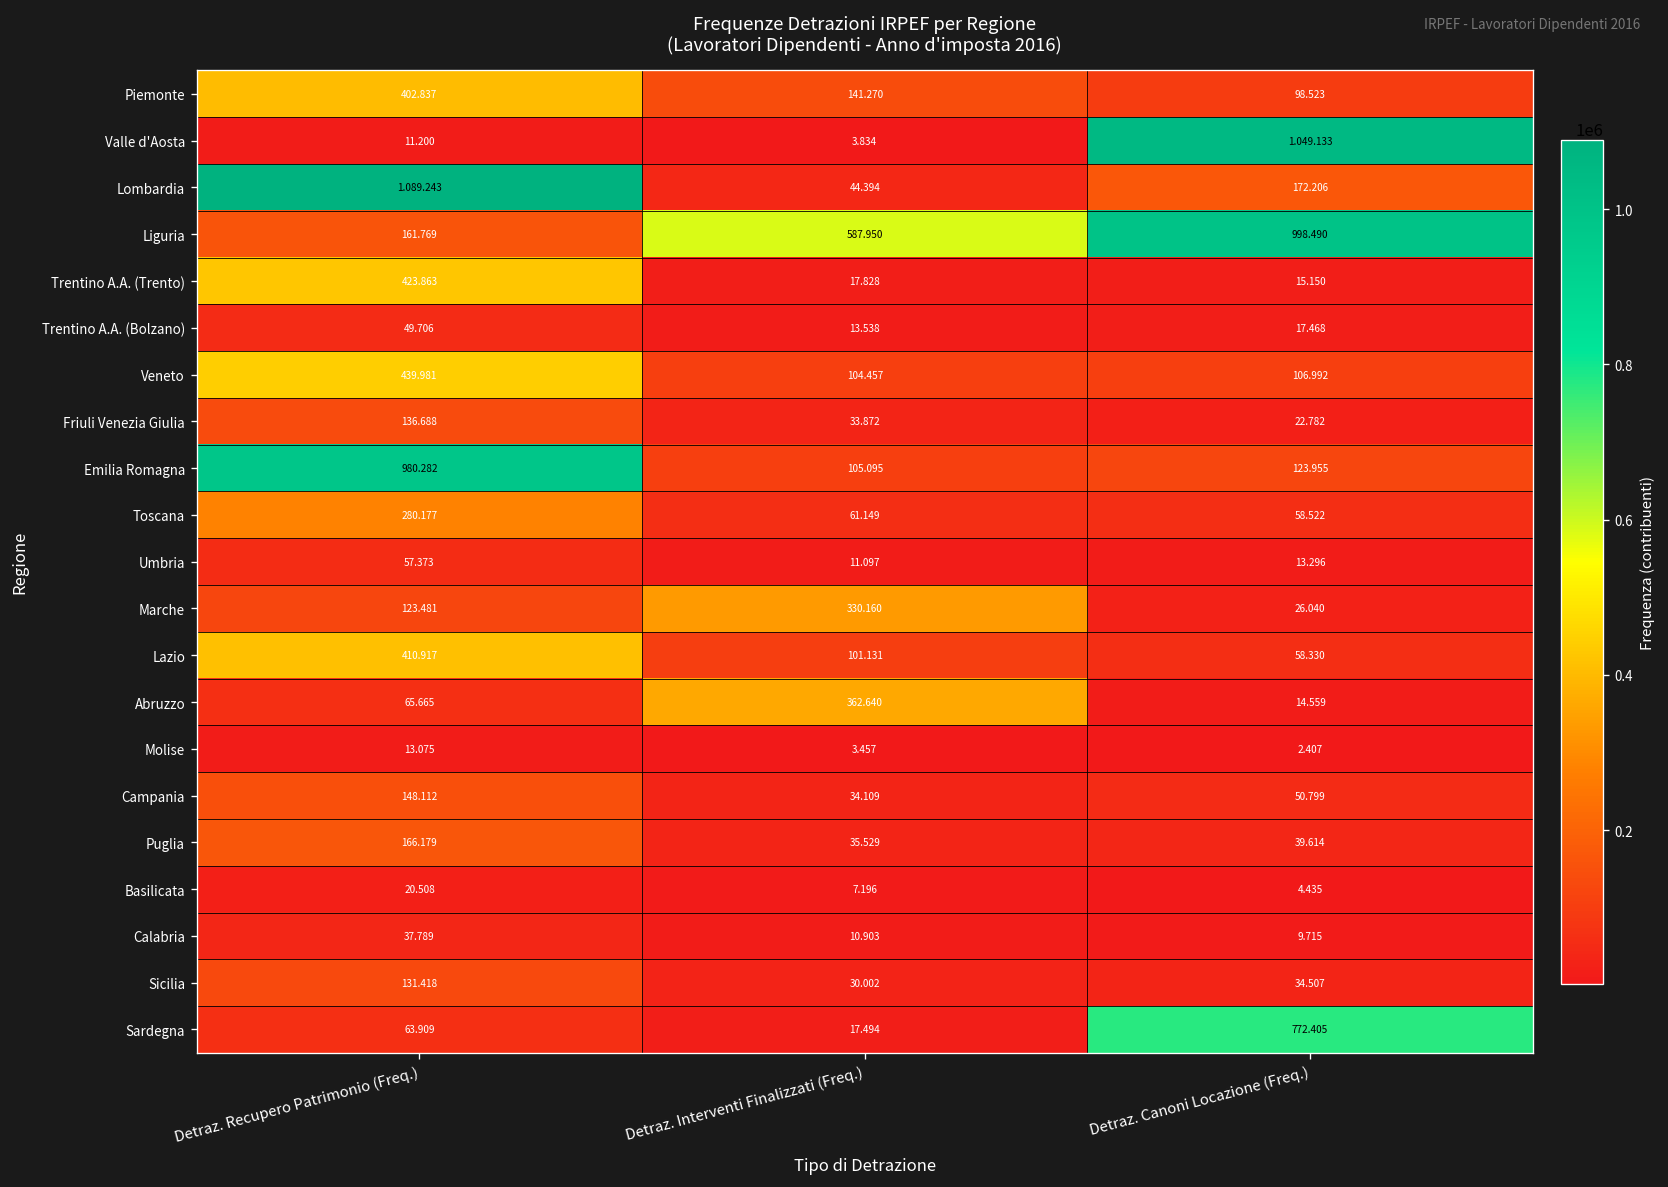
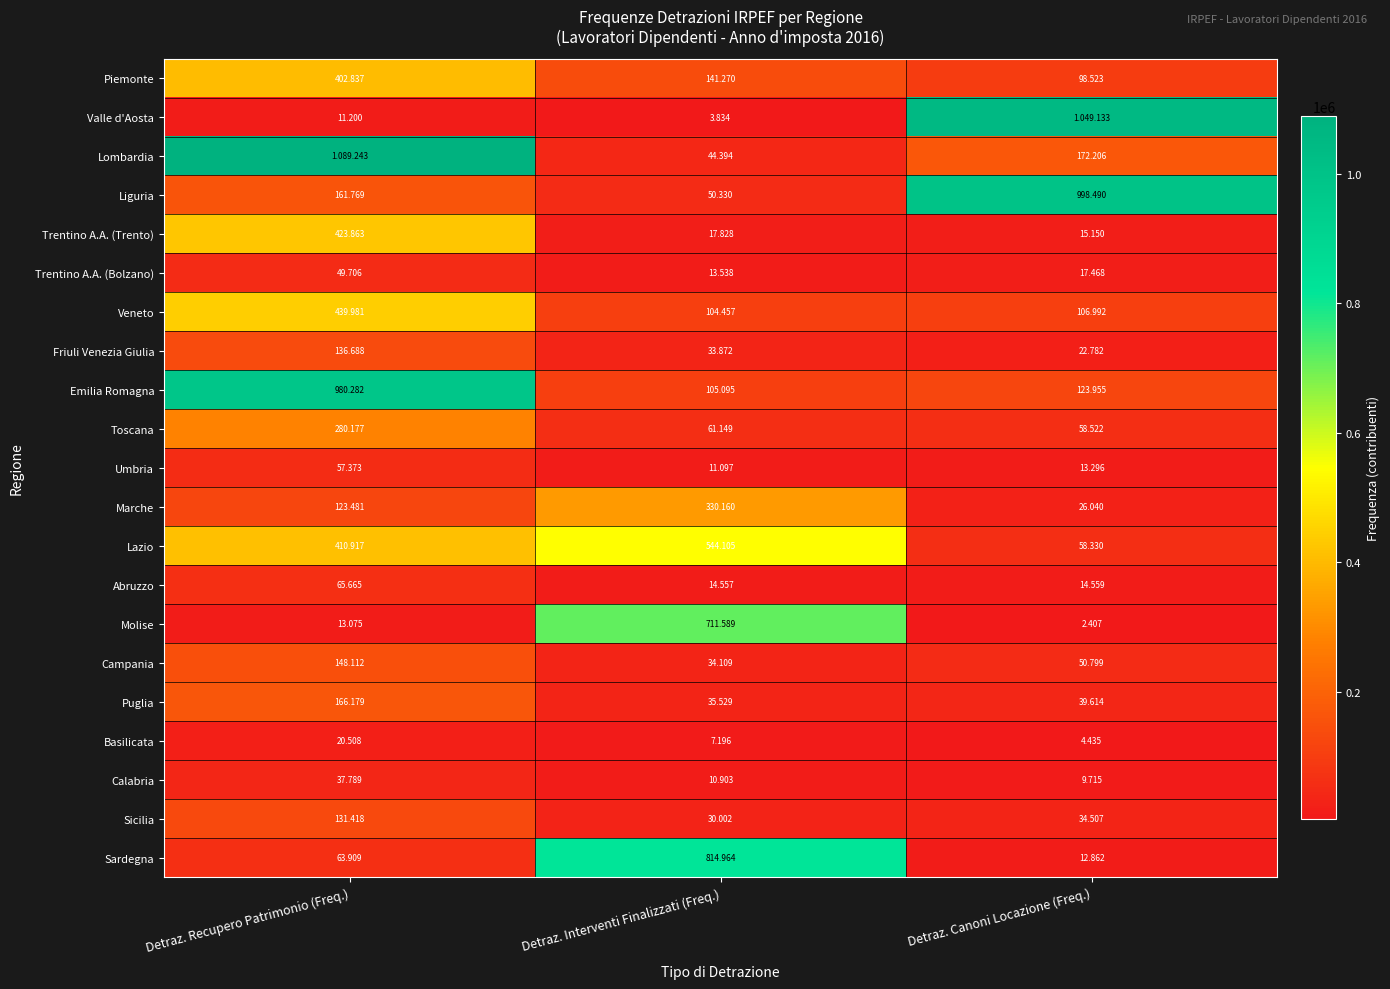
Liguria, Detraz. Interventi Finalizzati (Freq.): 587.950 -> 50.330
Lazio, Detraz. Interventi Finalizzati (Freq.): 101.131 -> 544.105
Abruzzo, Detraz. Interventi Finalizzati (Freq.): 362.640 -> 14.557
Molise, Detraz. Interventi Finalizzati (Freq.): 3.457 -> 711.589
Sardegna, Detraz. Interventi Finalizzati (Freq.): 17.494 -> 814.964
Sardegna, Detraz. Canoni Locazione (Freq.): 772.405 -> 12.862
